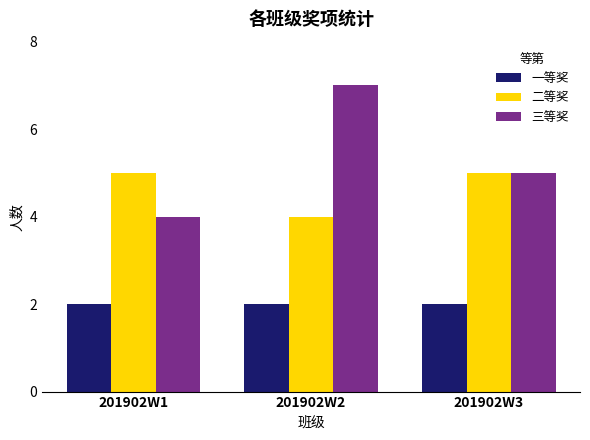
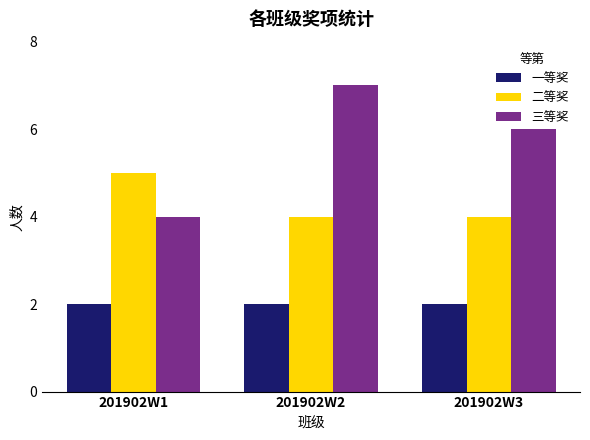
二等奖, 201902W3: 5 -> 4
三等奖, 201902W3: 5 -> 6
